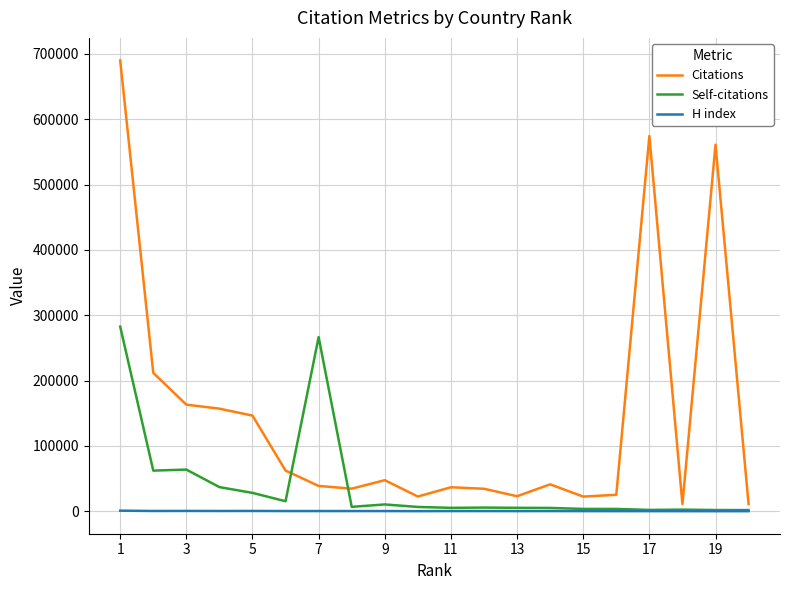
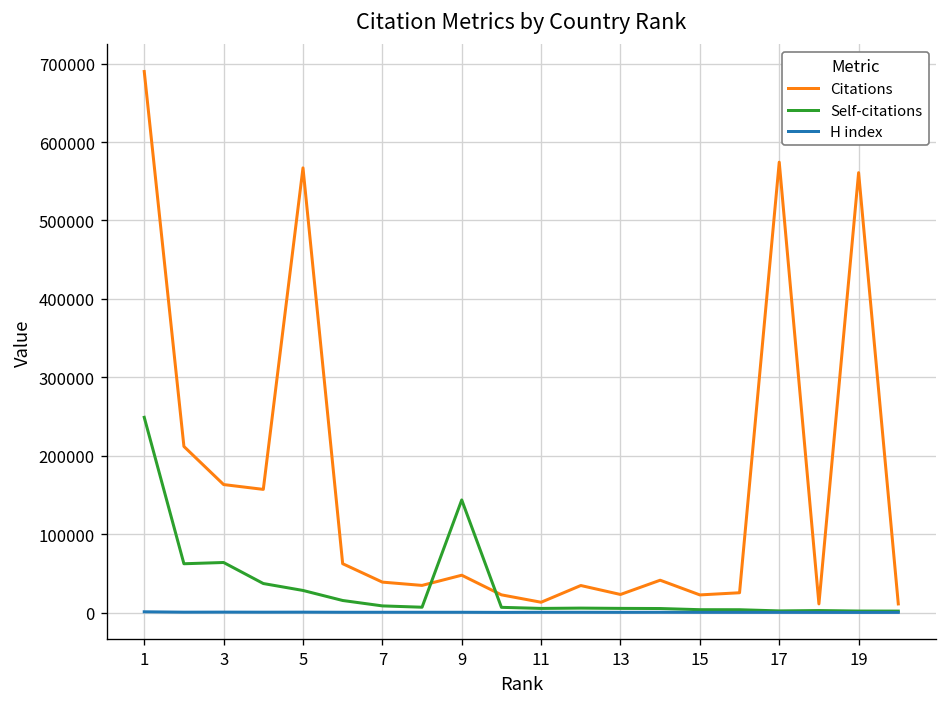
Self-citations, 1: 280000 -> 250000
Citations, 5: 150000 -> 570000
Self-citations, 7: 270000 -> 10000
Self-citations, 9: 10000 -> 140000
Citations, 11: 40000 -> 10000
